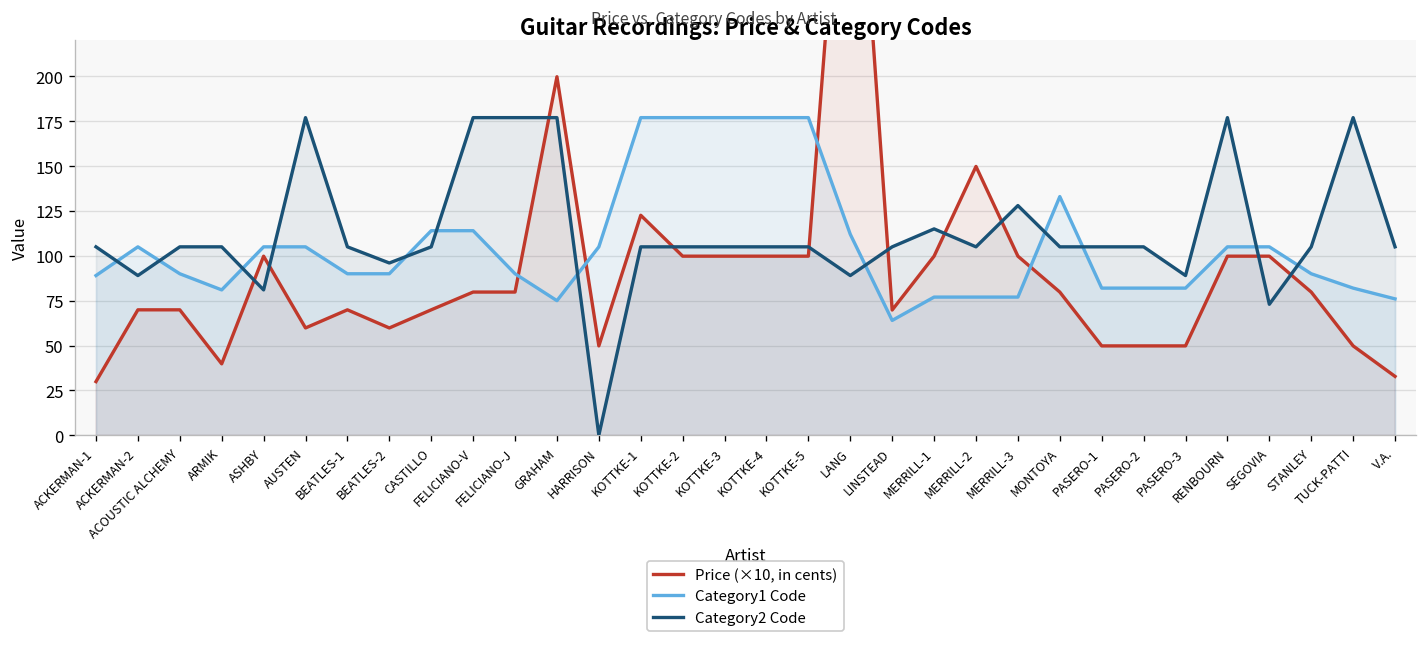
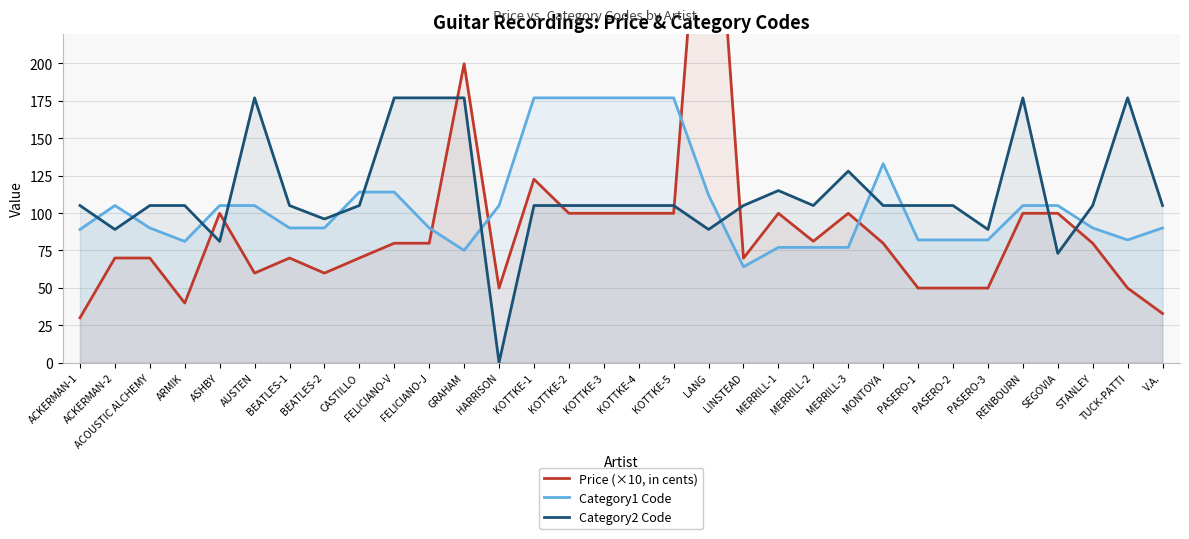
Price (×10, in cents), MERRILL-2: 150 -> 81
Category1 Code, V.A.: 76 -> 90
